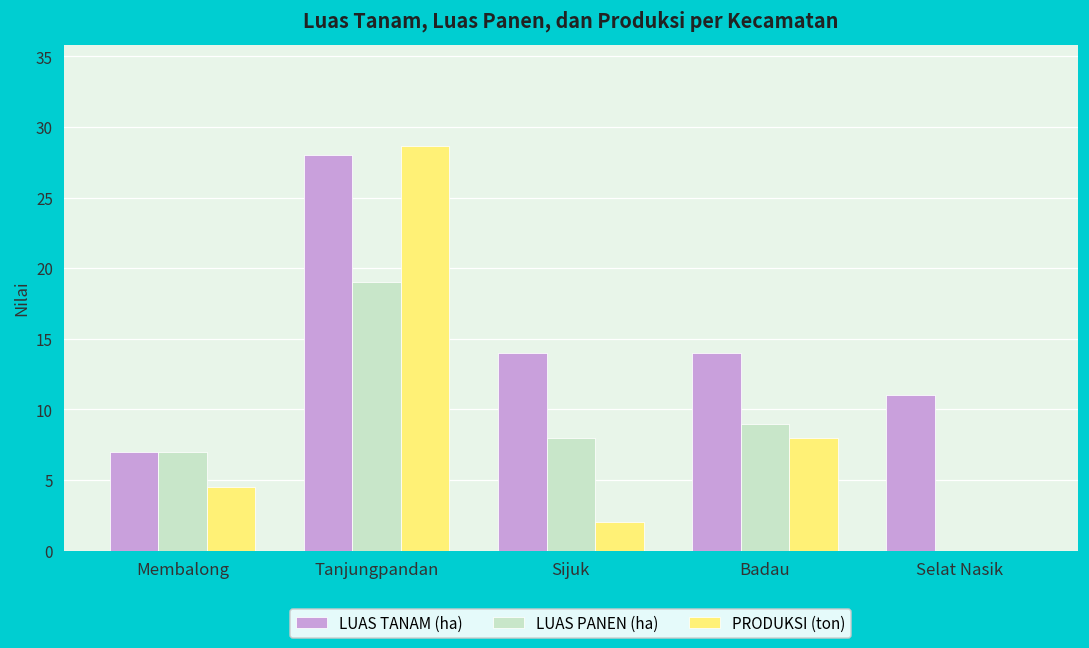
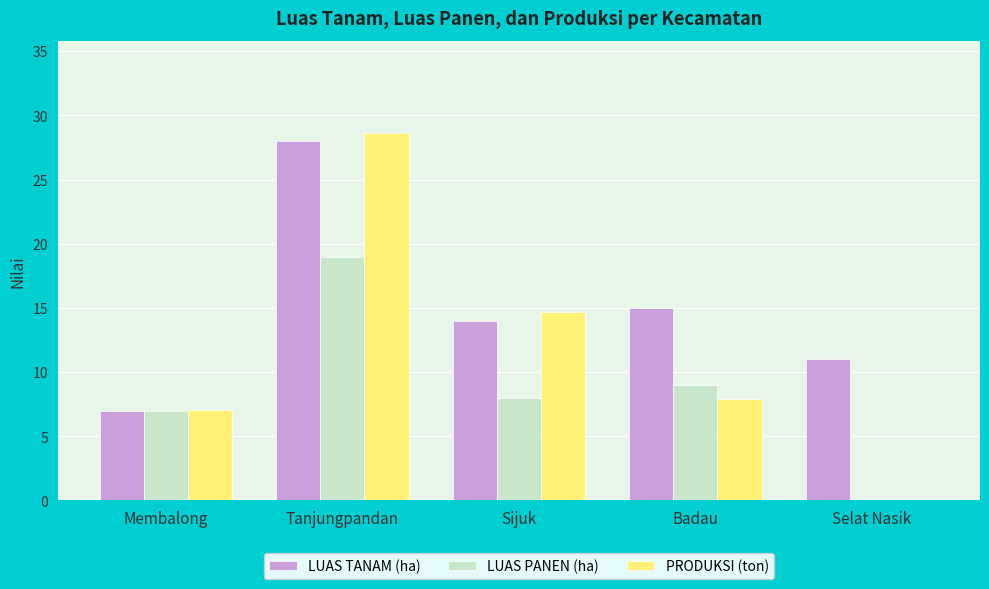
PRODUKSI (ton), Membalong: 4.5 -> 7.0
PRODUKSI (ton), Sijuk: 2.0 -> 14.7
LUAS TANAM (ha), Badau: 14 -> 15
